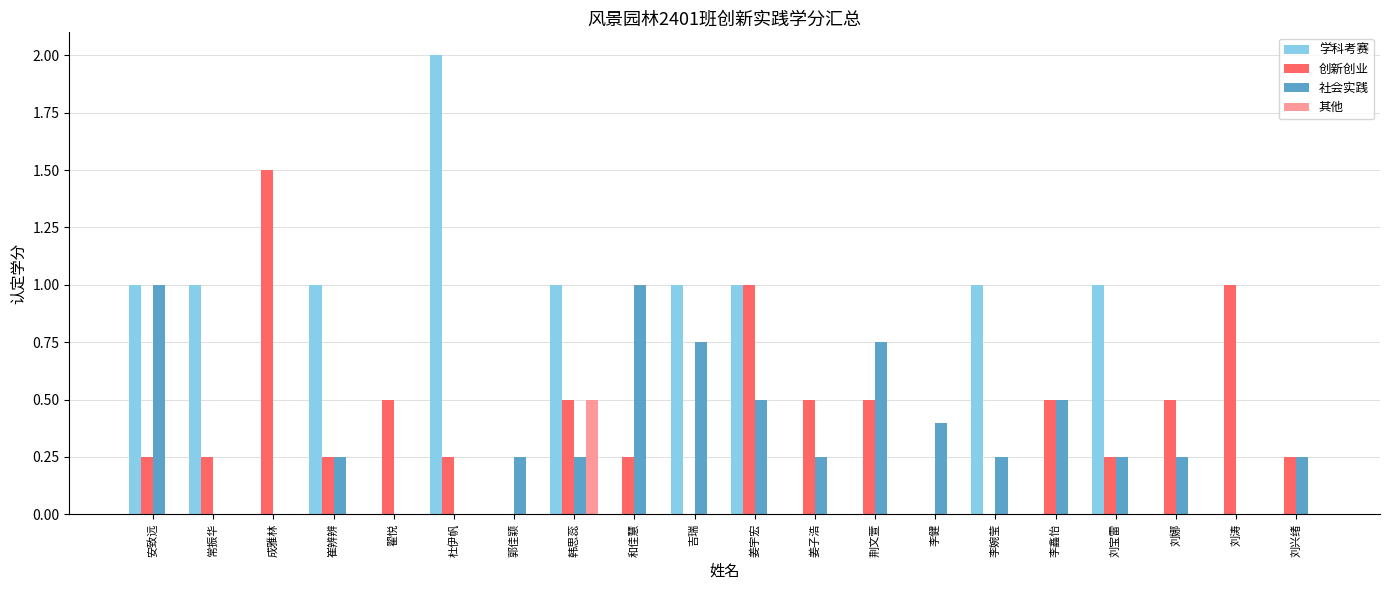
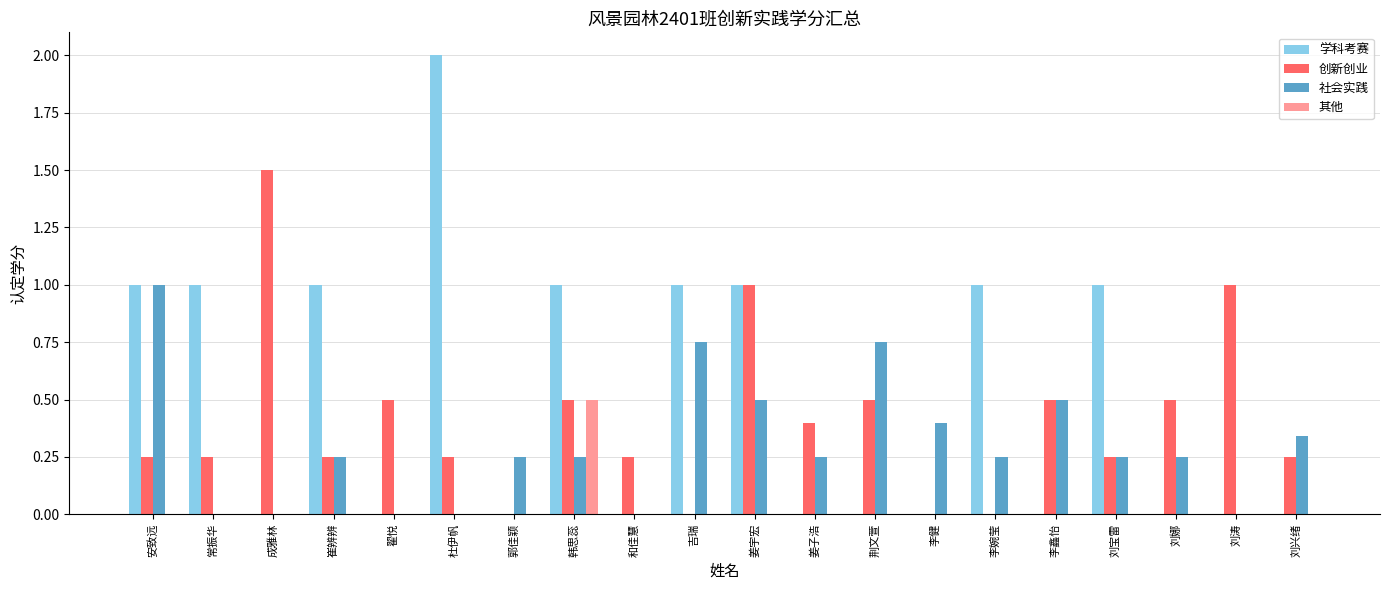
社会实践, 和佳慧: 1 -> 0
创新创业, 姜子浩: 0.5 -> 0.4
社会实践, 刘兴绪: 0.25 -> 0.34
